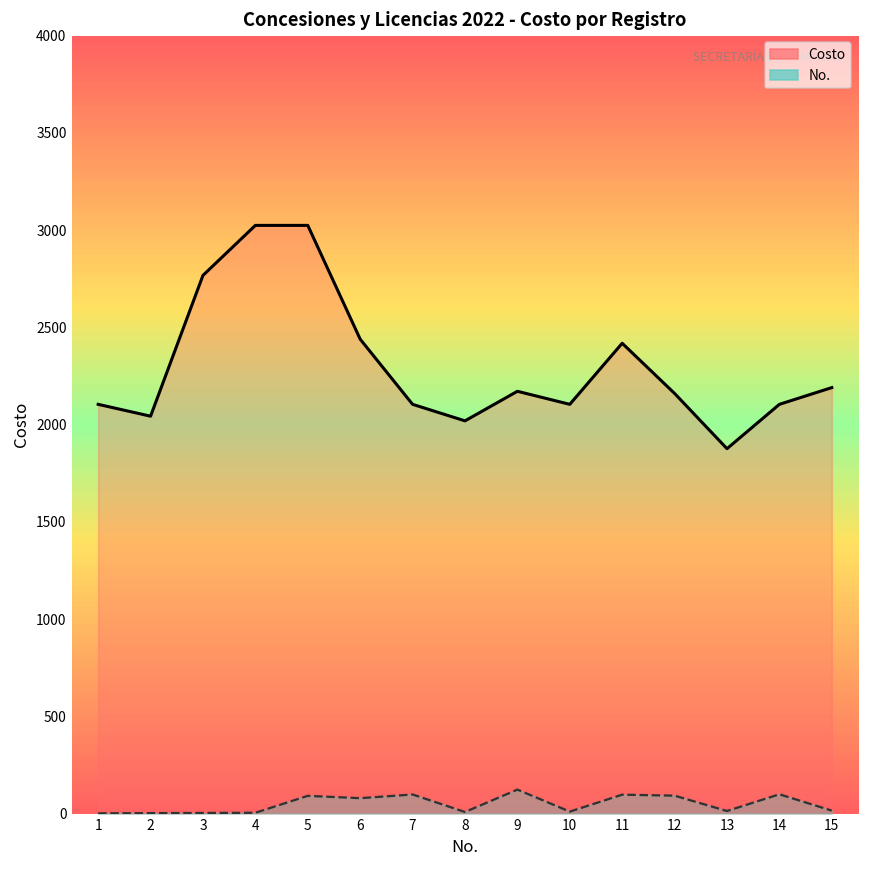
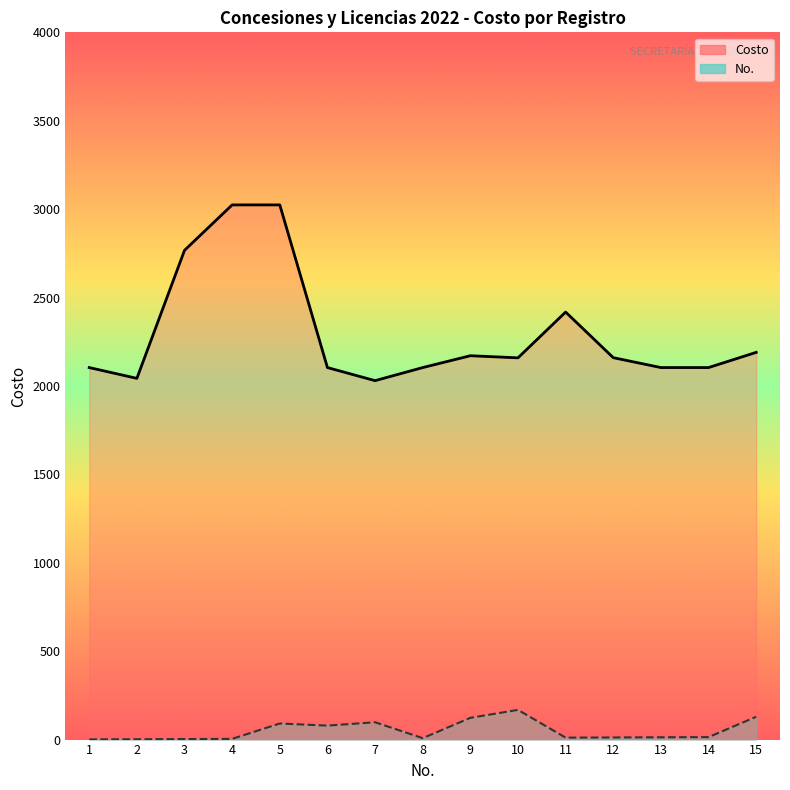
Costo, 6: 2440 -> 2100
Costo, 7: 2100 -> 2030
Costo, 8: 2020 -> 2100
Costo, 10: 2100 -> 2160
No., 10: 10 -> 170
No., 11: 100 -> 10
No., 12: 90 -> 10
Costo, 13: 1880 -> 2100
No., 14: 100 -> 10
No., 15: 20 -> 130
